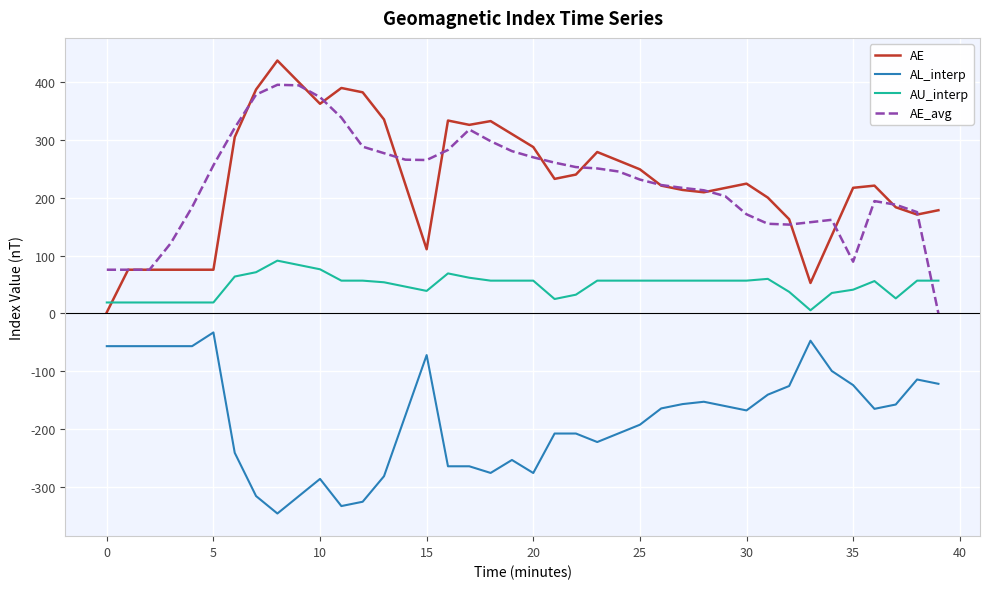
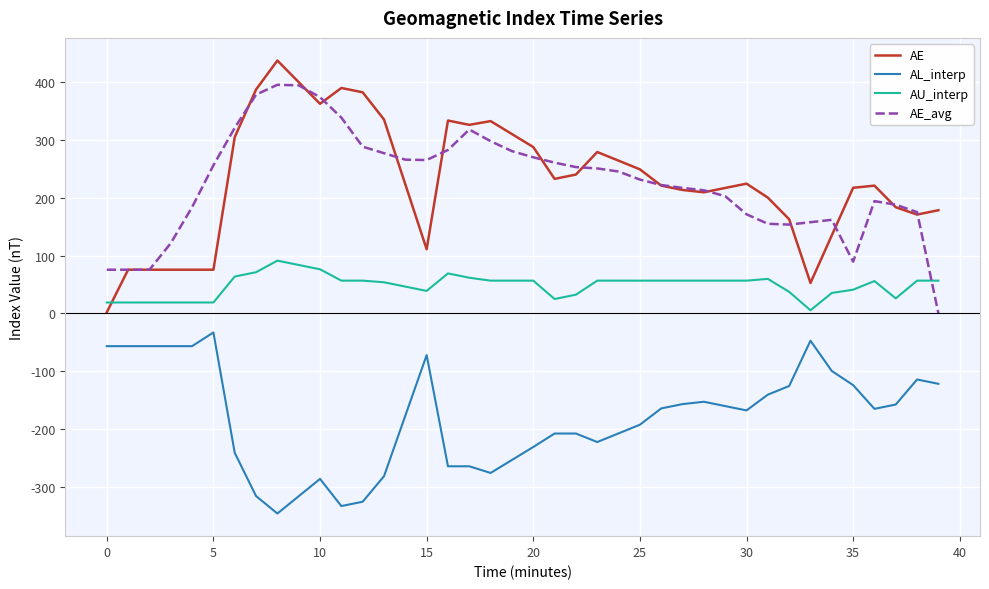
AL_interp, 20: -280 -> -230
